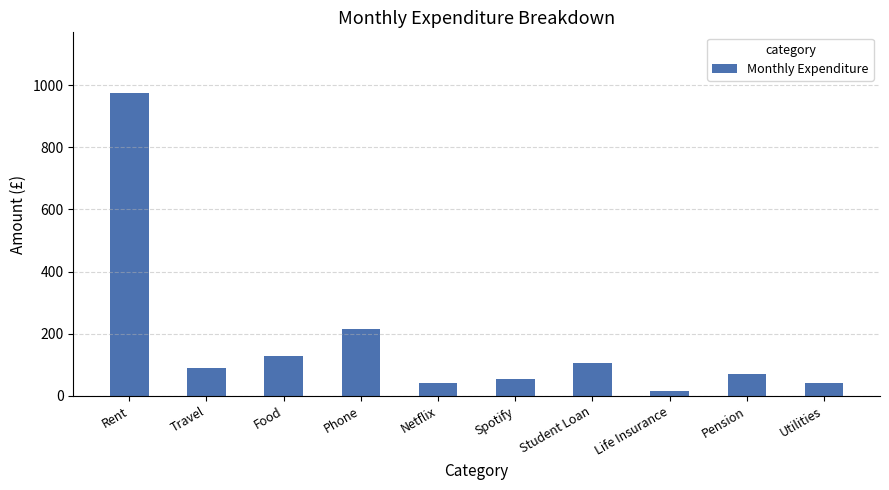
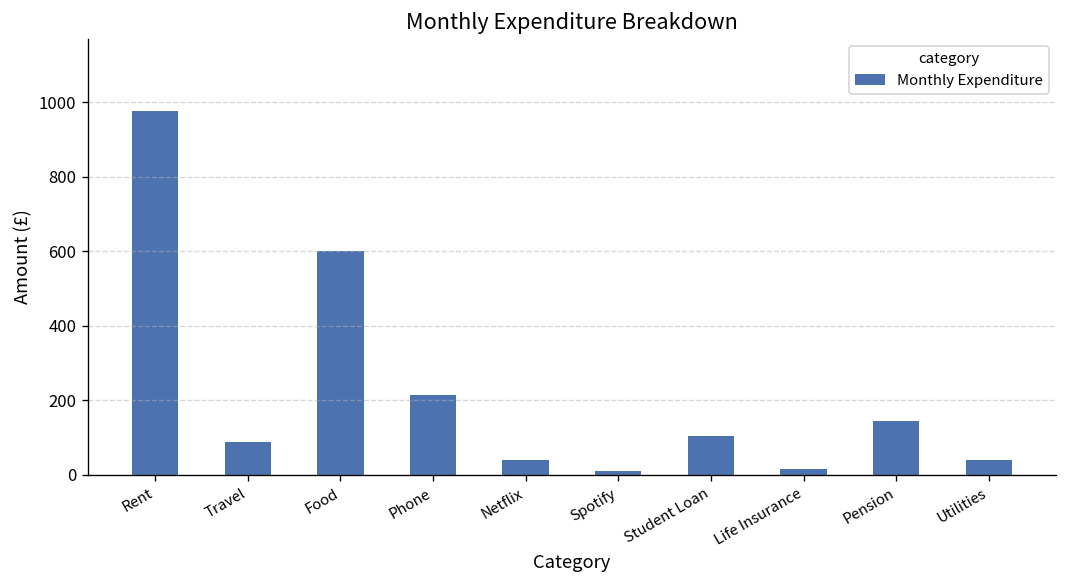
Food: 130 -> 600
Spotify: 50 -> 10
Pension: 70 -> 140
